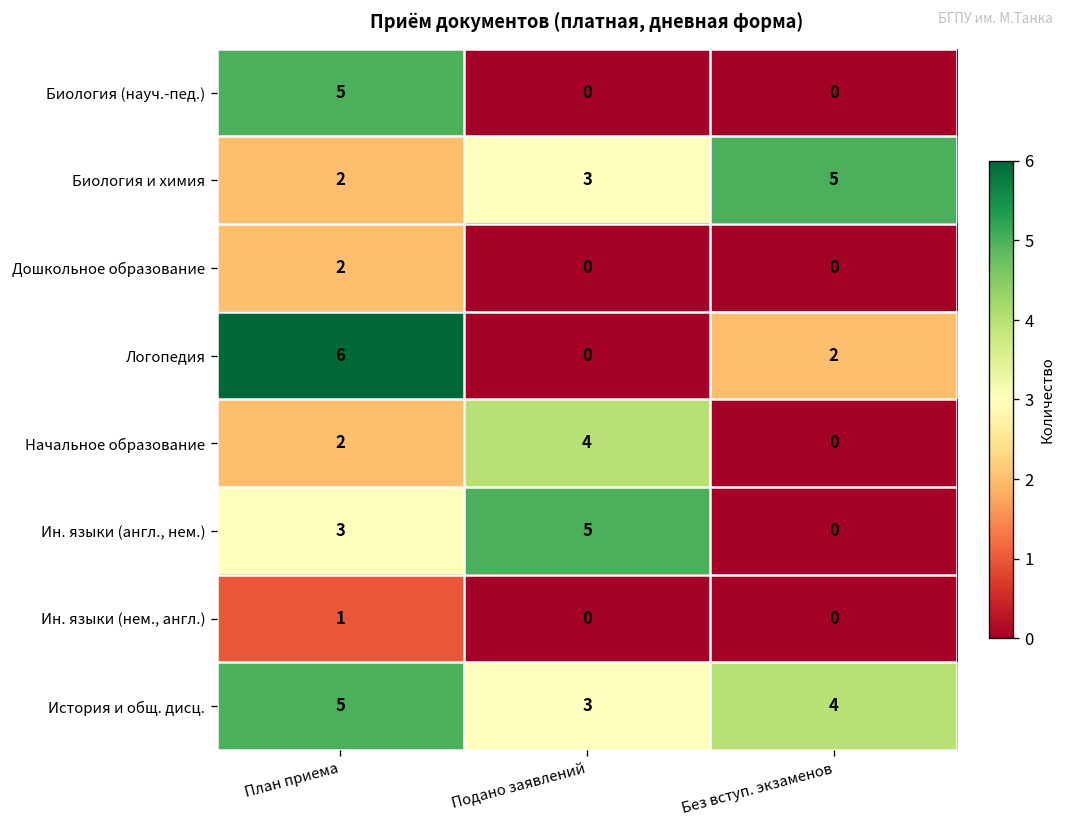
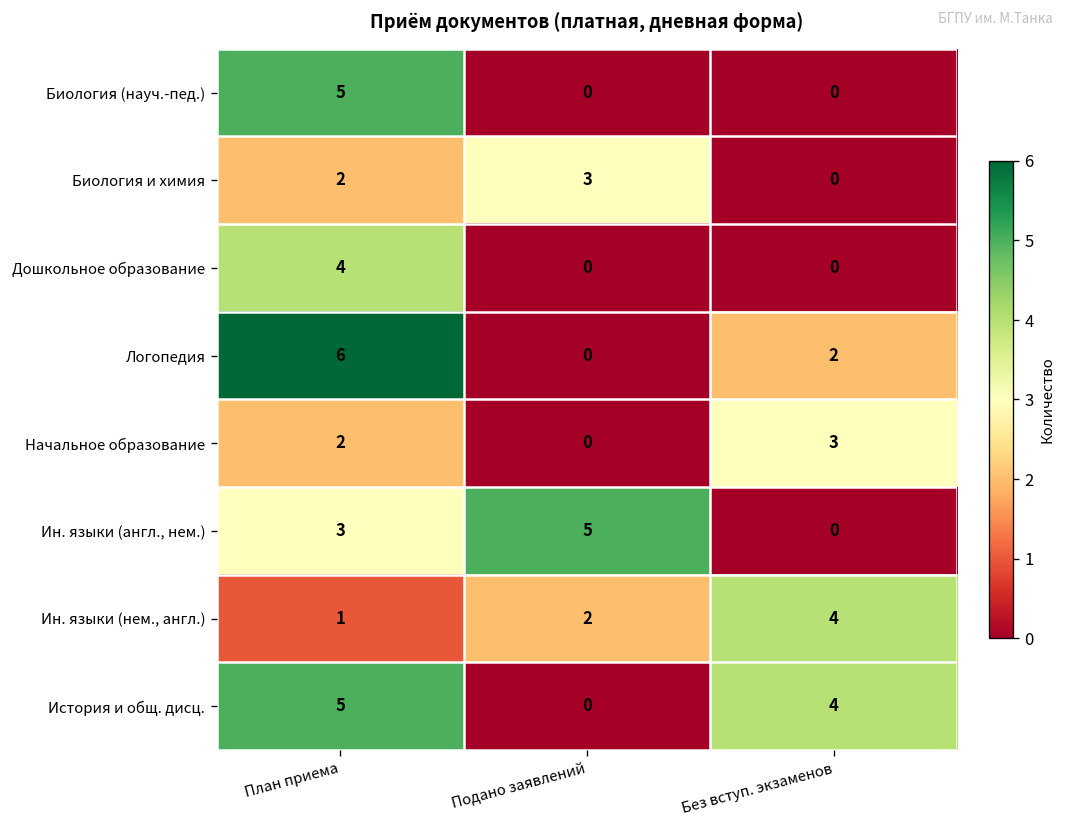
Биология и химия, Без вступ. экзаменов: 5 -> 0
Дошкольное образование, План приема: 2 -> 4
Начальное образование, Подано заявлений: 4 -> 0
Начальное образование, Без вступ. экзаменов: 0 -> 3
Ин. языки (нем., англ.), Подано заявлений: 0 -> 2
Ин. языки (нем., англ.), Без вступ. экзаменов: 0 -> 4
История и общ. дисц., Подано заявлений: 3 -> 0
